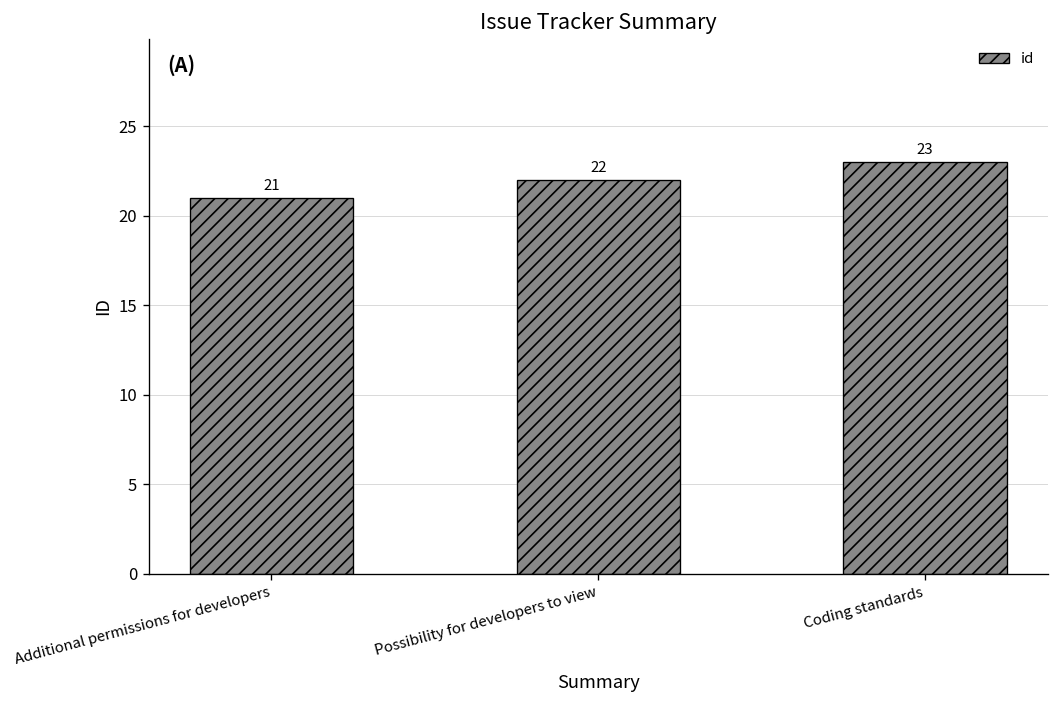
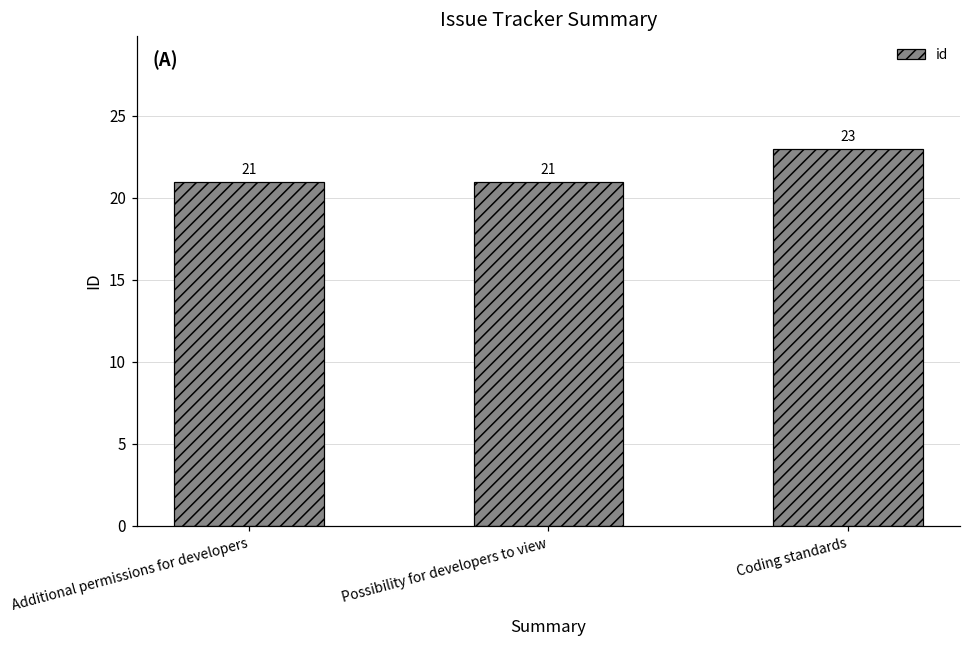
Possibility for developers to view: 22 -> 21
